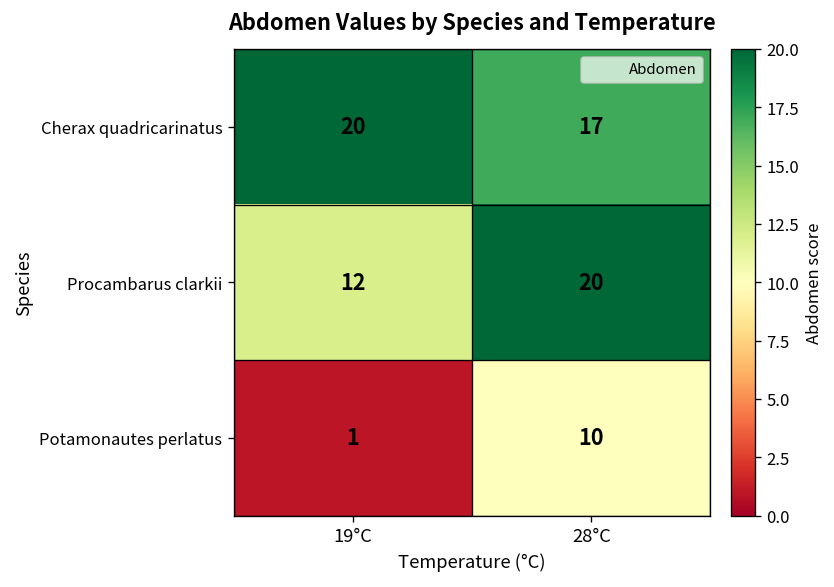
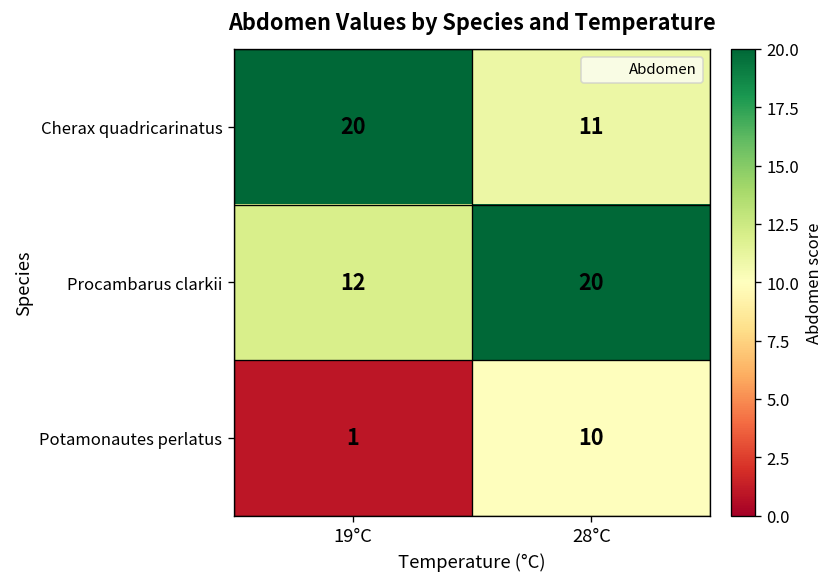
Cherax quadricarinatus, 28°C: 17 -> 11
